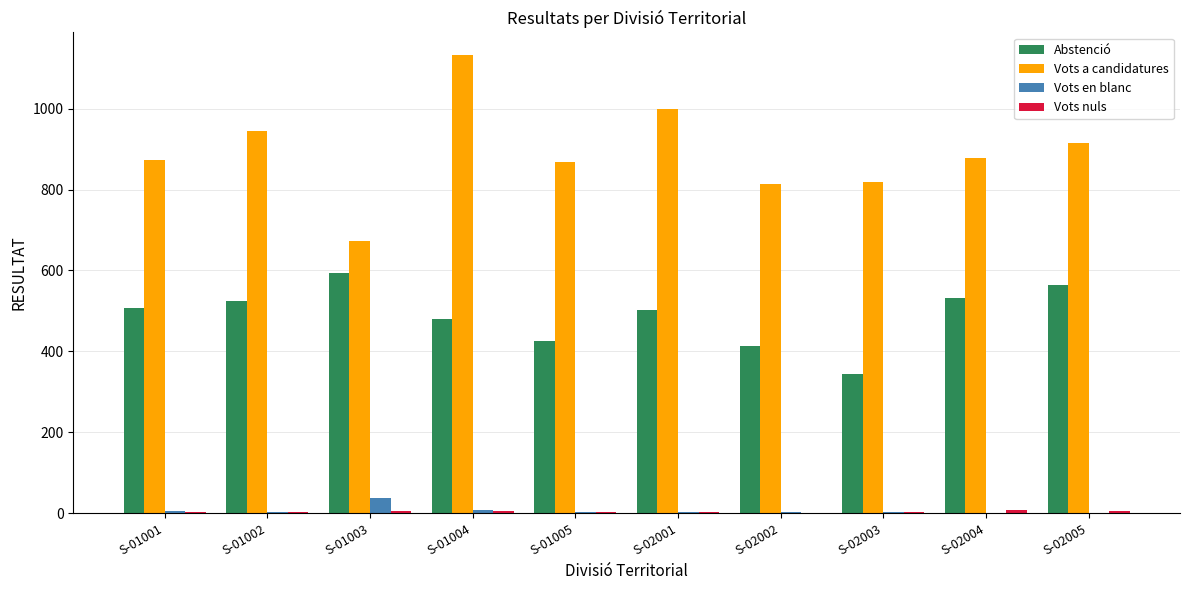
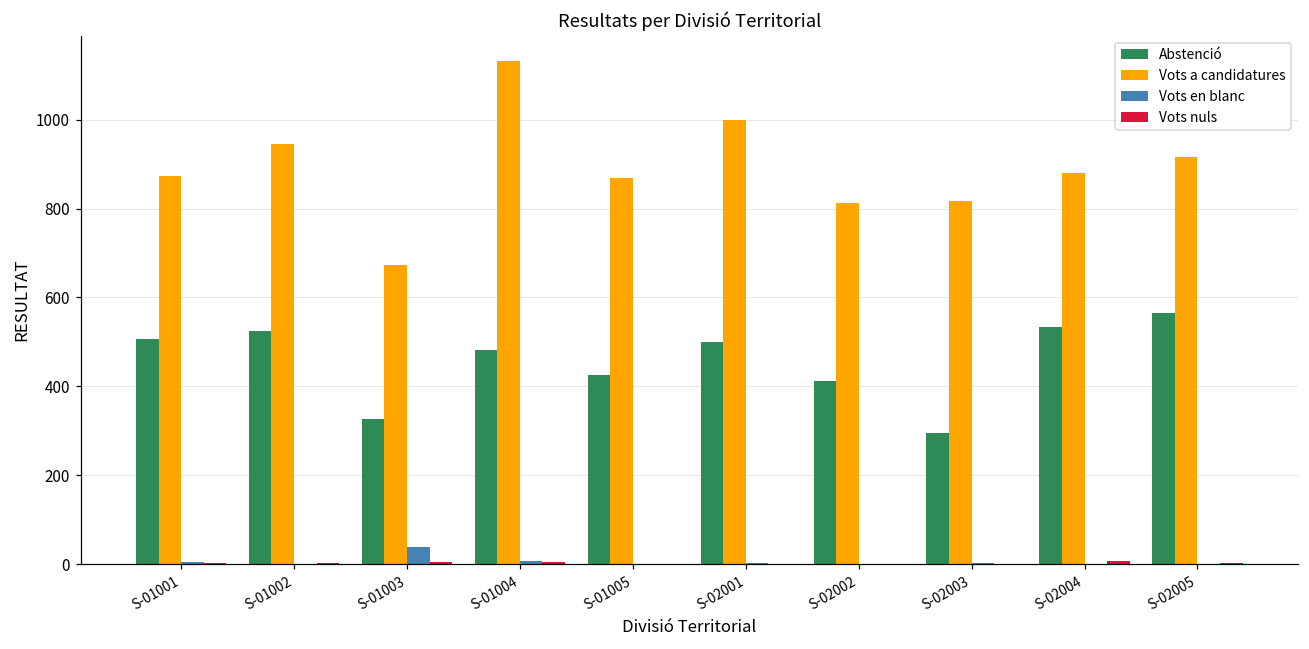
Abstenció, S-01003: 590 -> 330
Abstenció, S-02003: 340 -> 300
